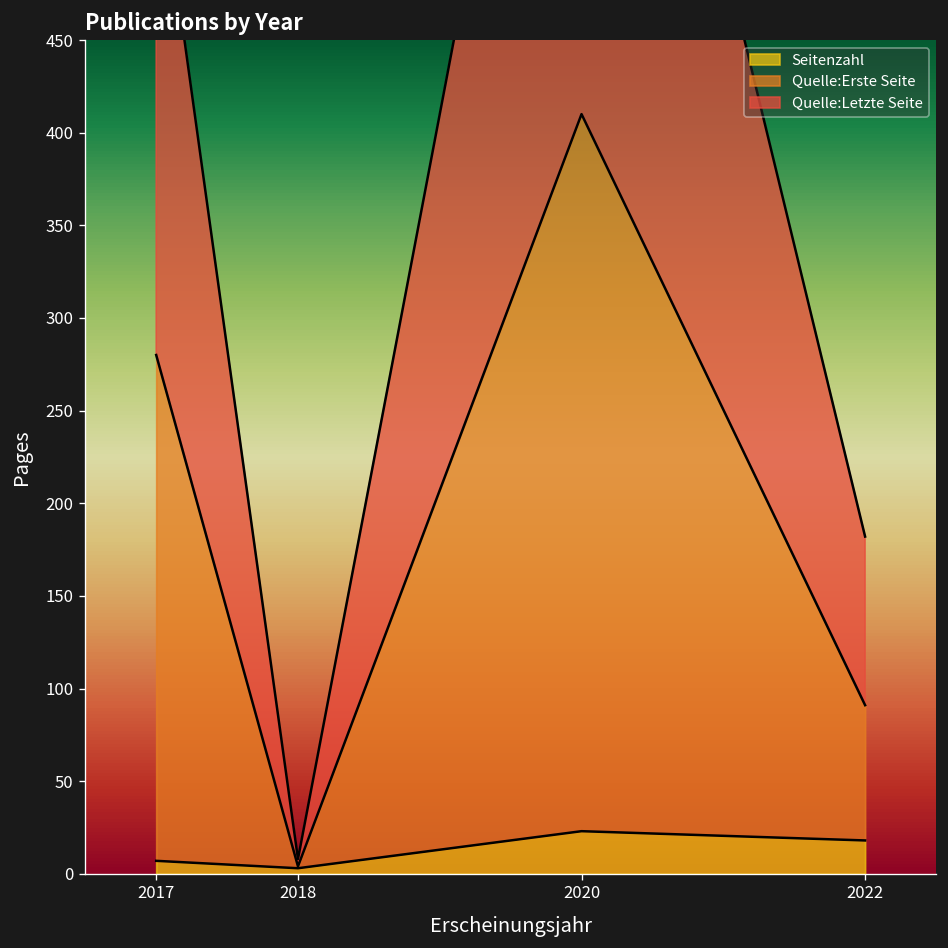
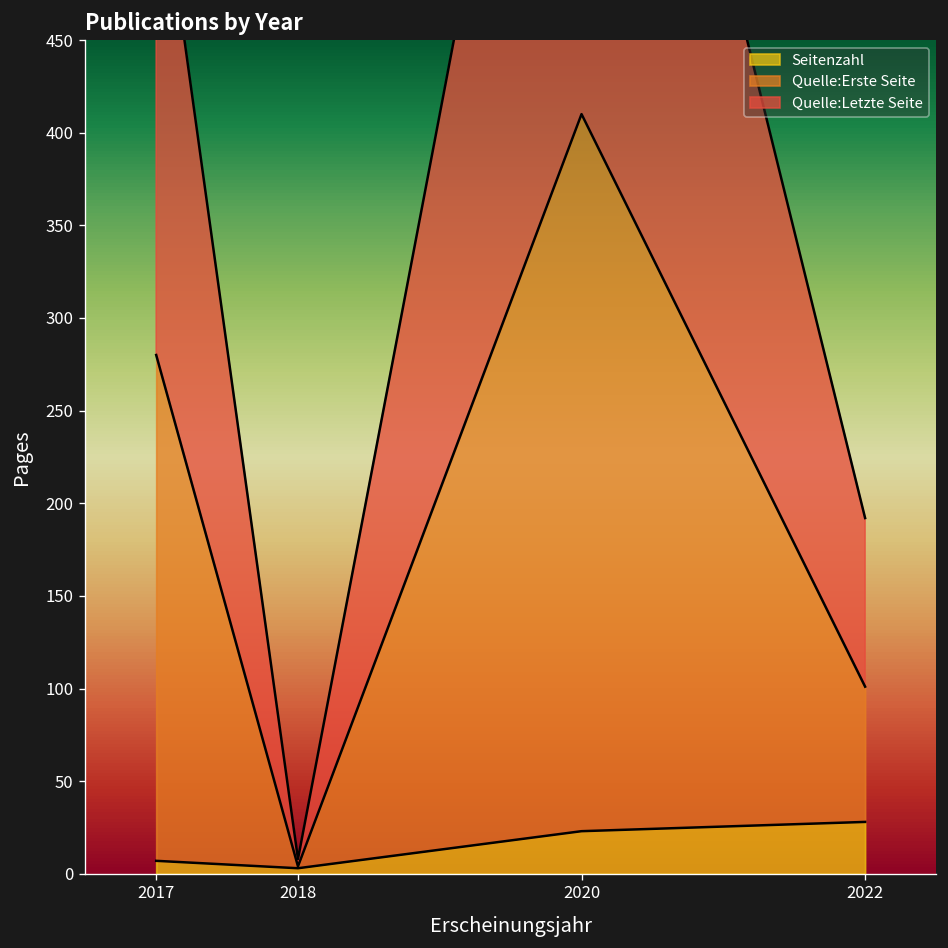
Seitenzahl, 2022: 18 -> 28
